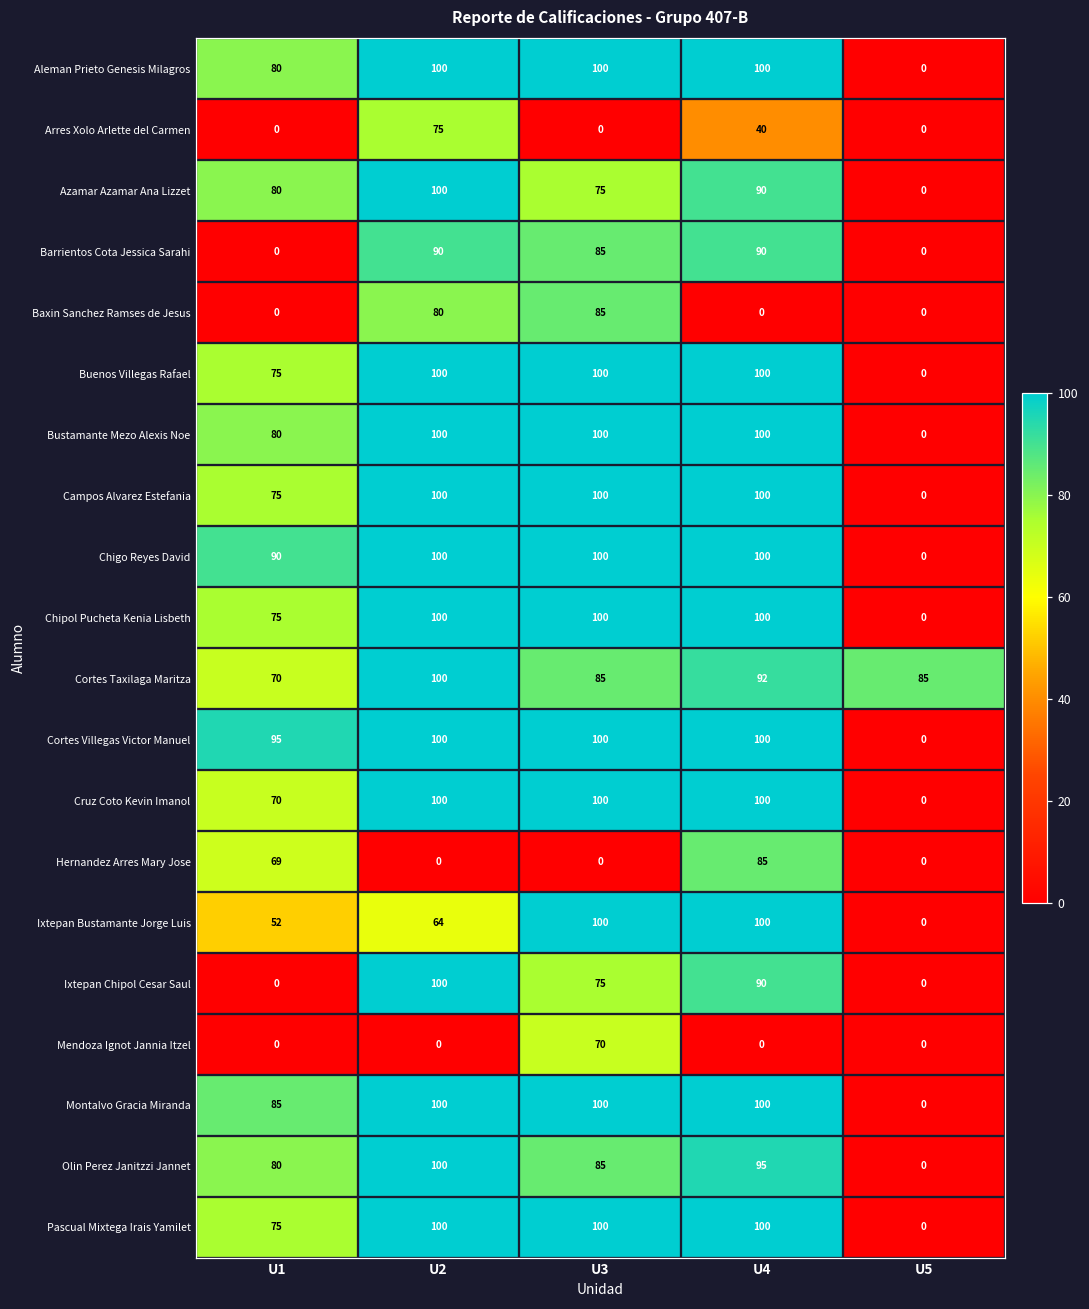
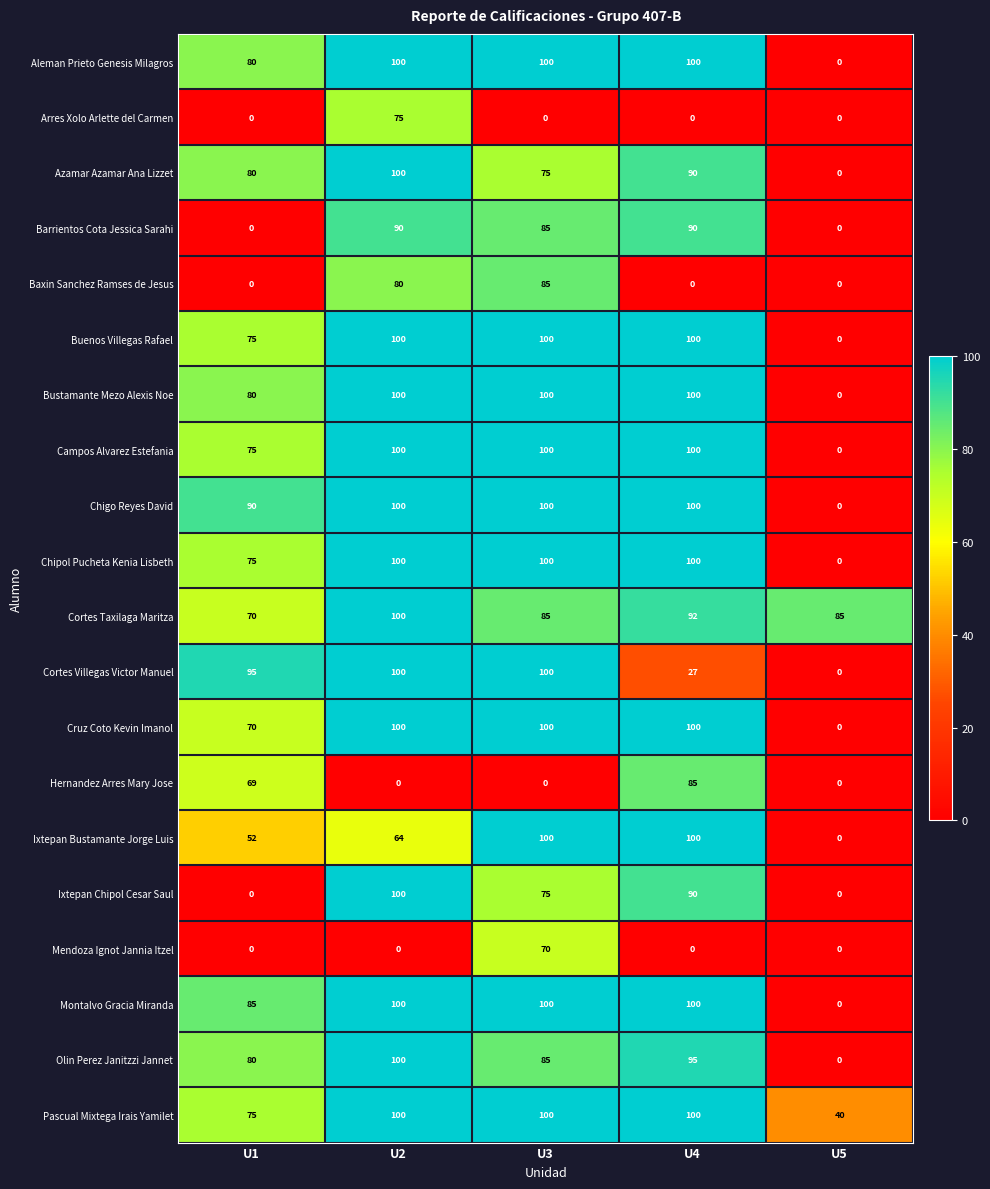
Arres Xolo Arlette del Carmen, U4: 40 -> 0
Cortes Villegas Victor Manuel, U4: 100 -> 27
Pascual Mixtega Irais Yamilet, U5: 0 -> 40
